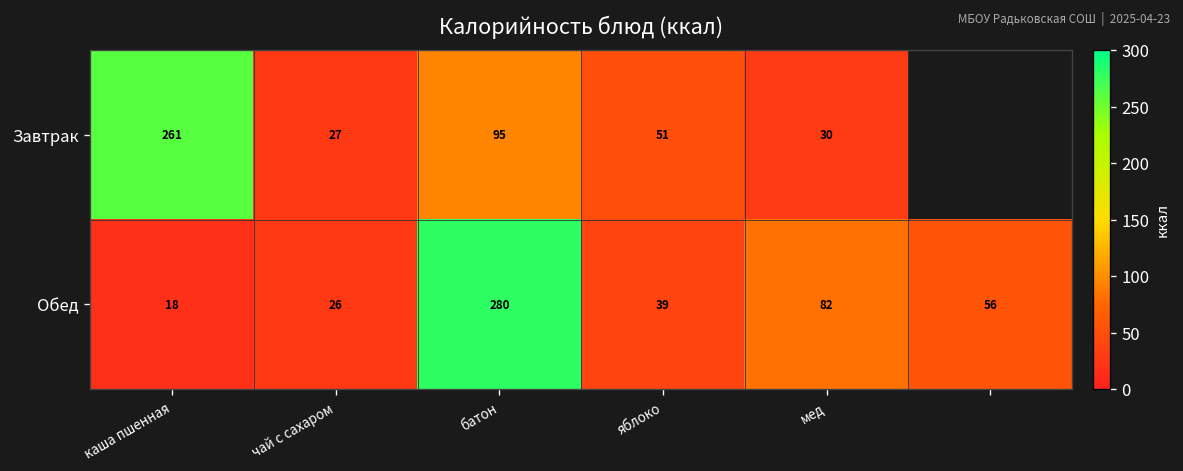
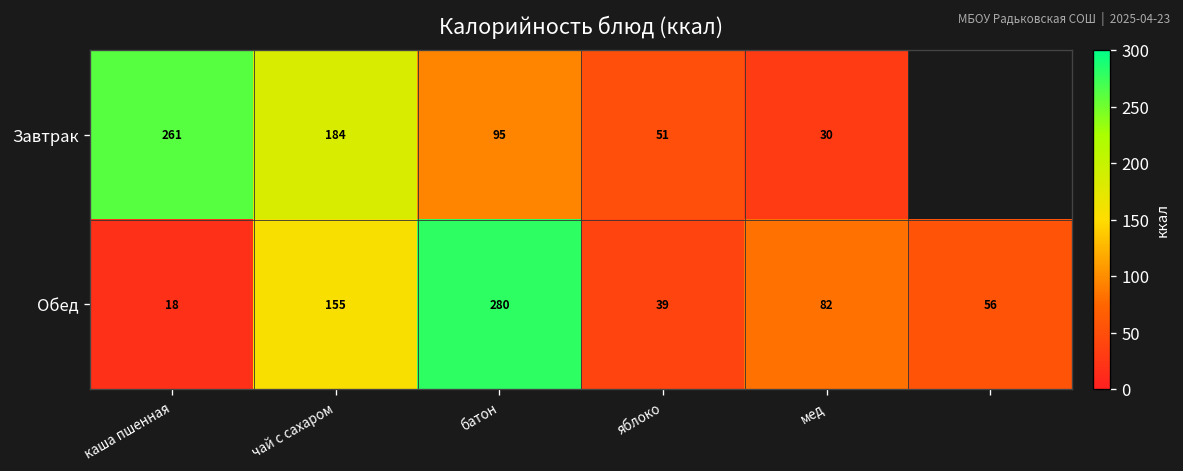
Завтрак, чай с сахаром: 27 -> 184
Обед, чай с сахаром: 26 -> 155
